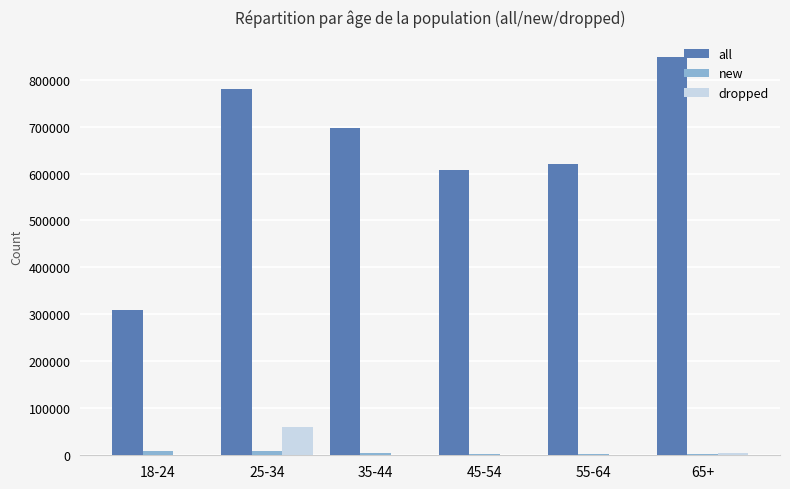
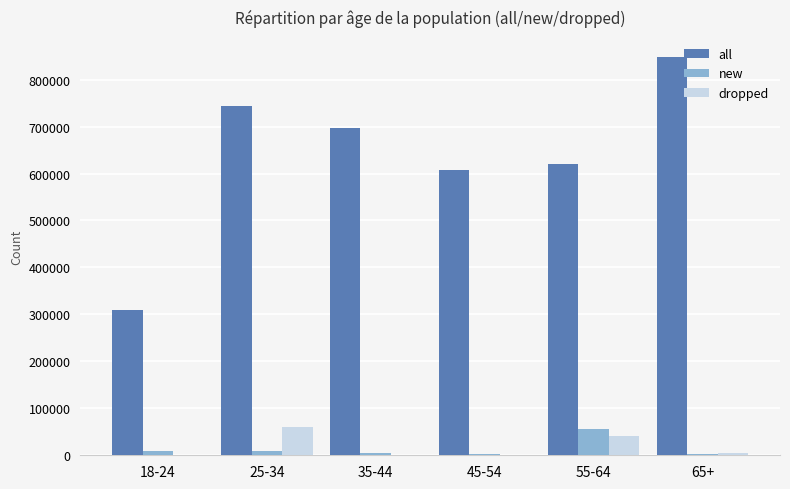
all, 25-34: 780000 -> 740000
new, 55-64: 0 -> 60000
dropped, 55-64: 0 -> 40000
